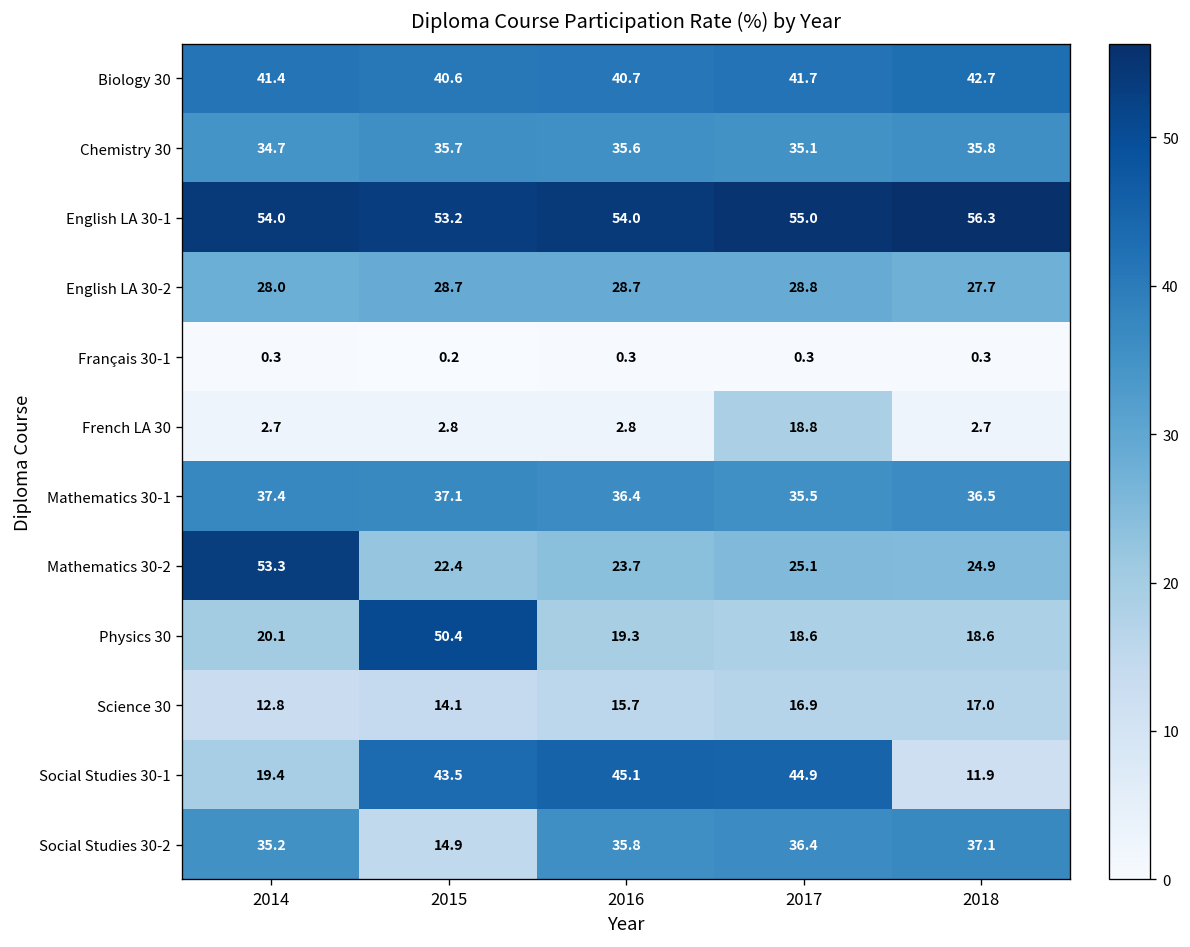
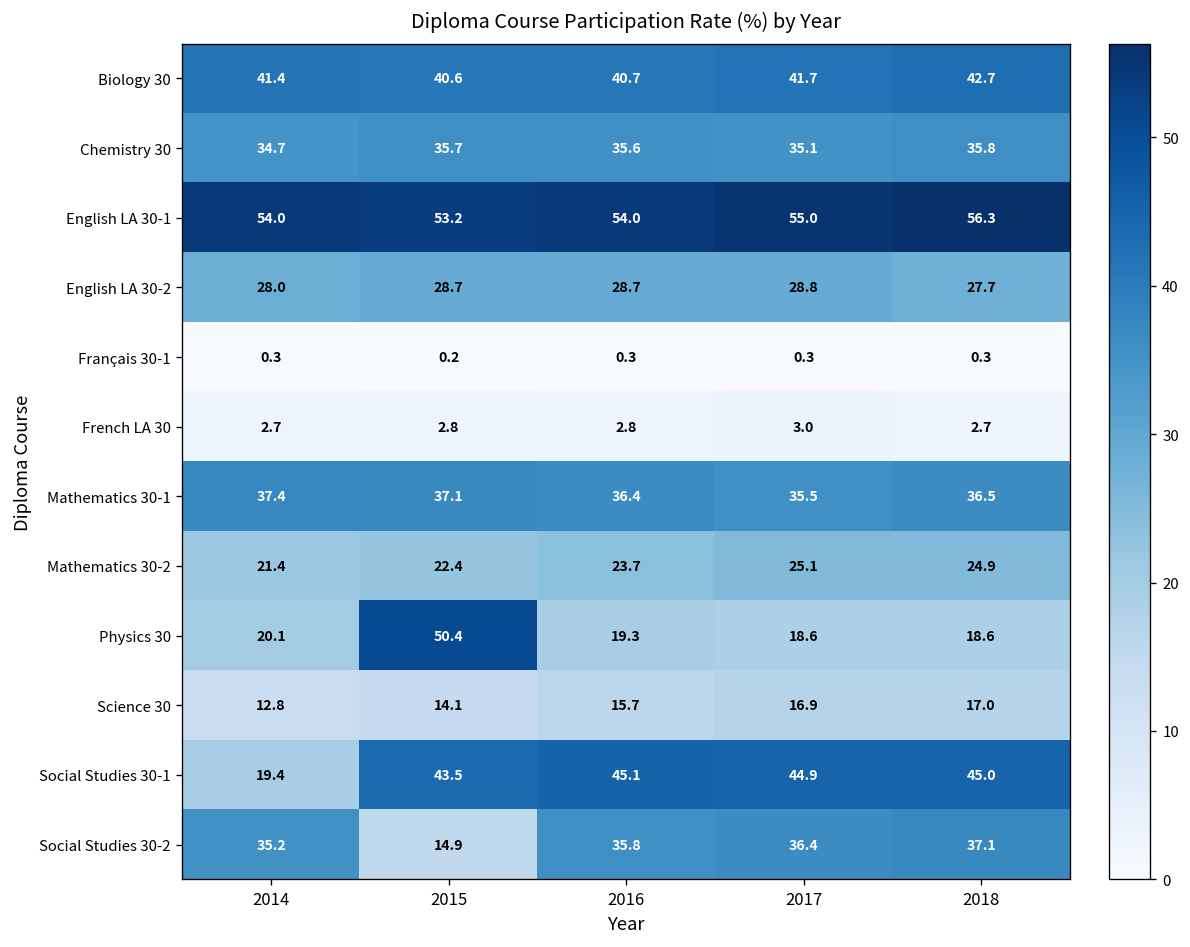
French LA 30, 2017: 18.8 -> 3.0
Mathematics 30-2, 2014: 53.3 -> 21.4
Social Studies 30-1, 2018: 11.9 -> 45.0
